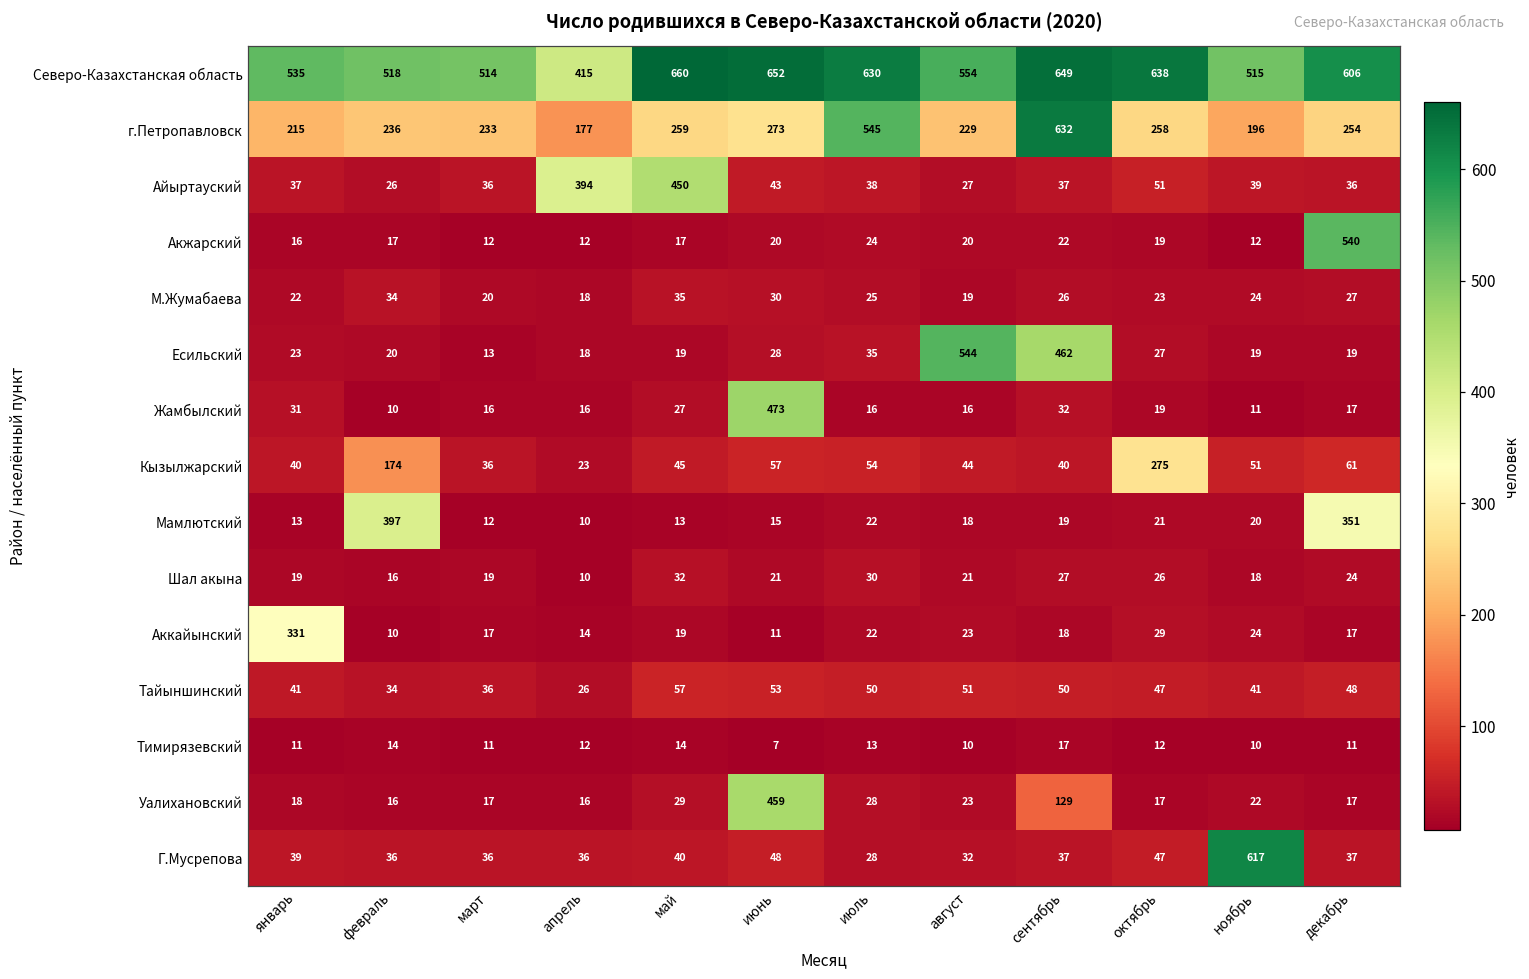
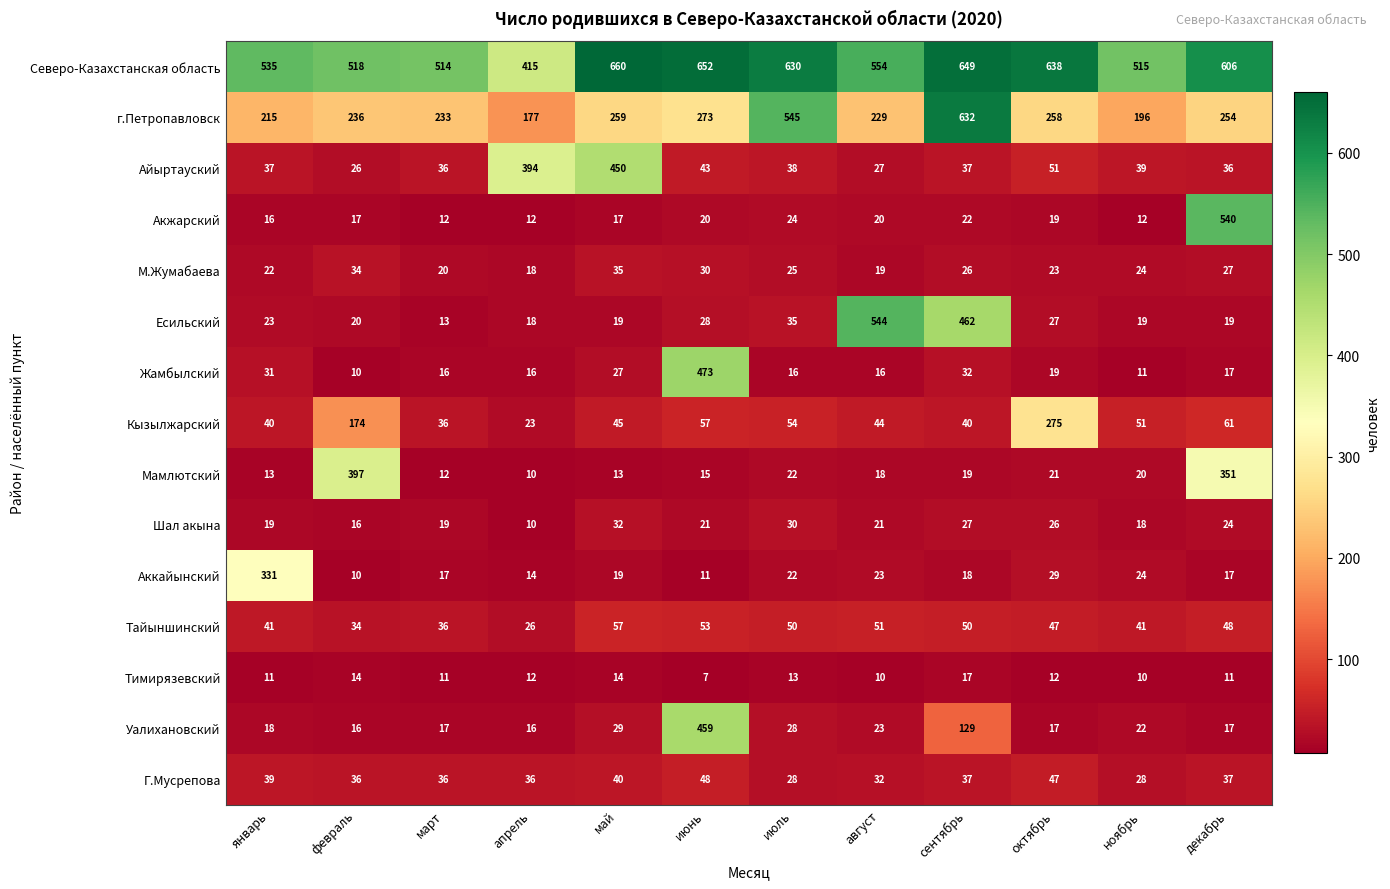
Г.Мусрепова, ноябрь: 617 -> 28
